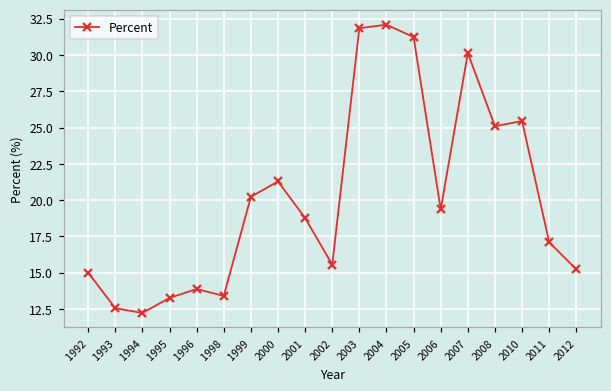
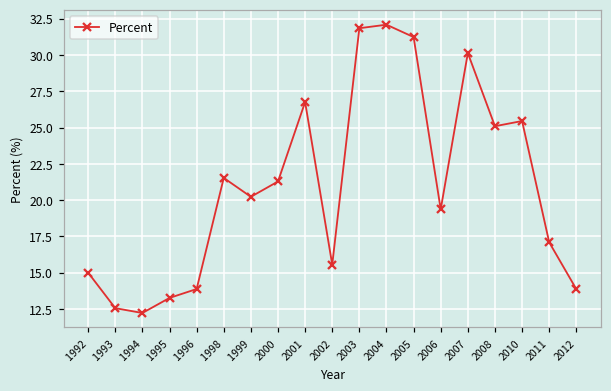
1998: 13.4 -> 21.5
2001: 18.8 -> 26.8
2012: 15.2 -> 13.9
